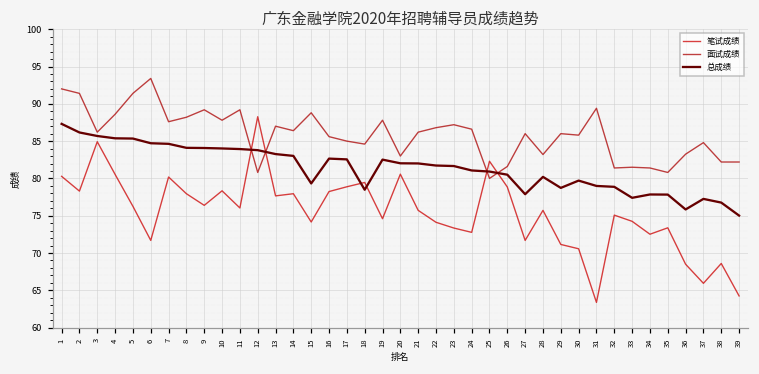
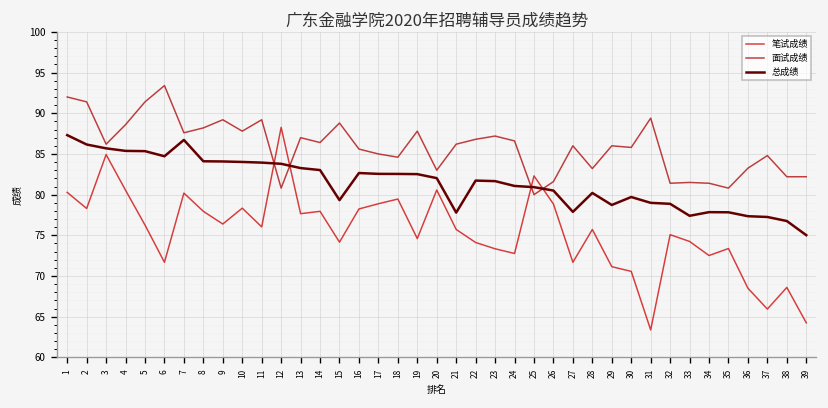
总成绩, 7: 85 -> 87
总成绩, 18: 78 -> 83
总成绩, 21: 82 -> 78
总成绩, 36: 76 -> 77
